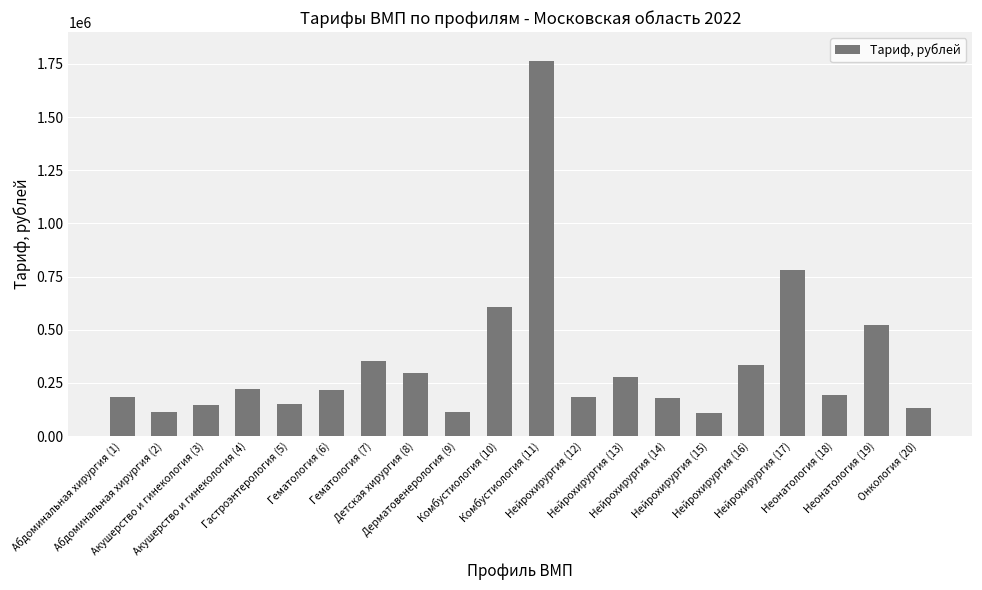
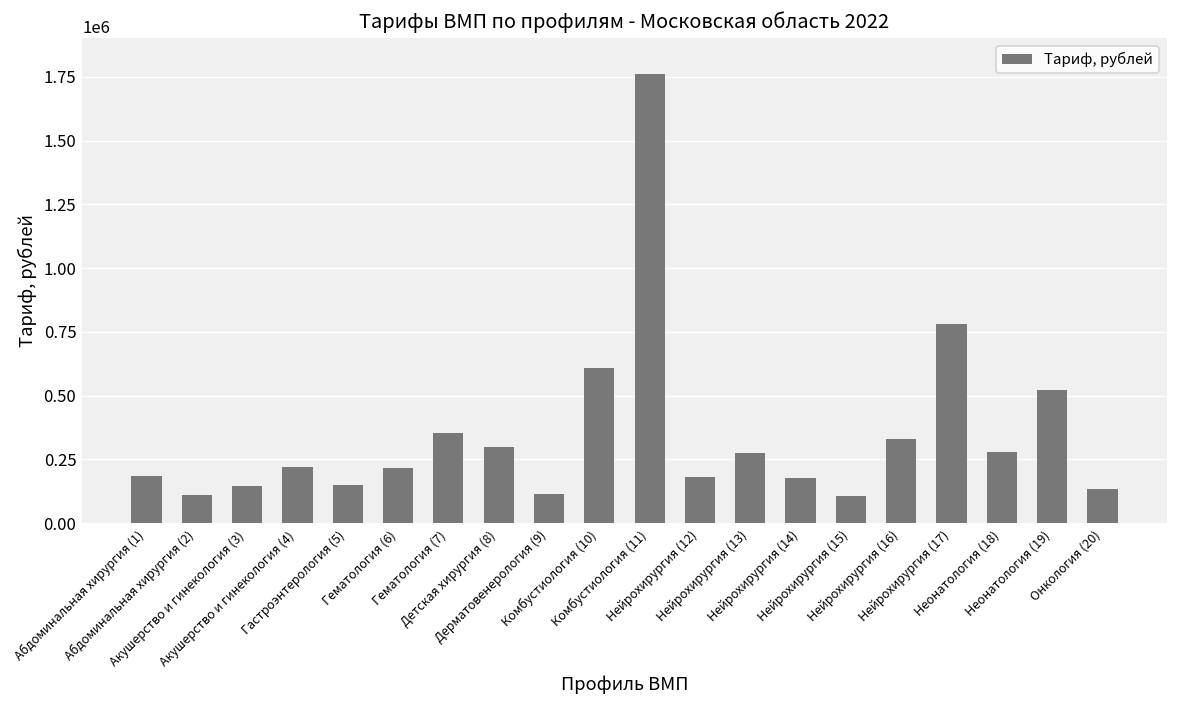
Неонатология (18): 200000 -> 280000
